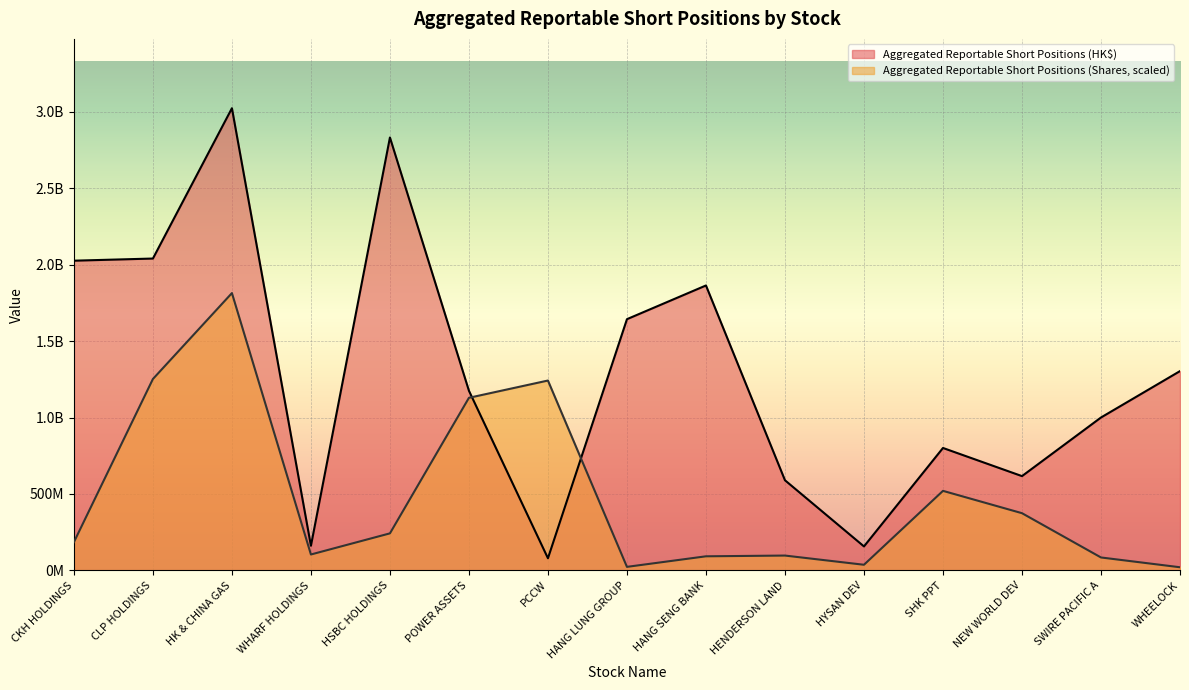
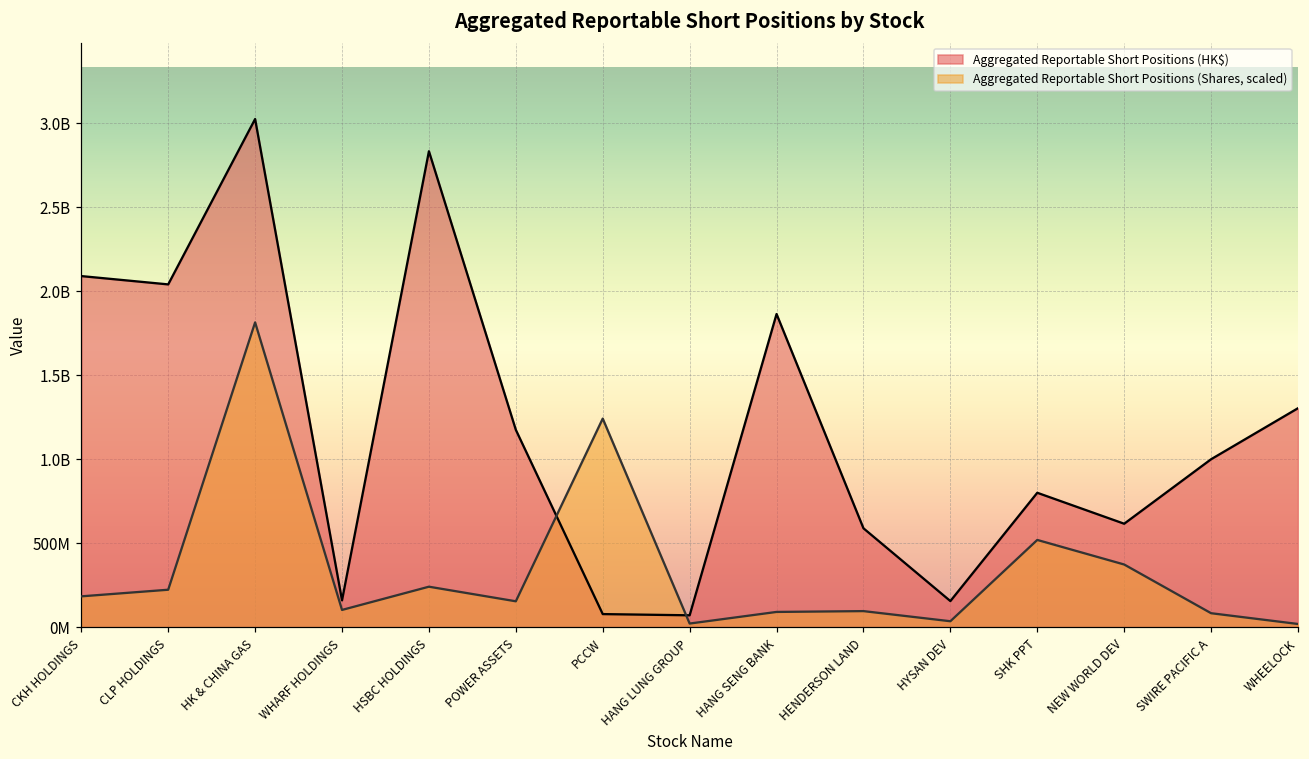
Aggregated Reportable Short Positions (HK$), CKH HOLDINGS: 2030000000 -> 2090000000
Aggregated Reportable Short Positions (Shares, scaled), CLP HOLDINGS: 1250000000 -> 220000000
Aggregated Reportable Short Positions (Shares, scaled), POWER ASSETS: 1130000000 -> 160000000
Aggregated Reportable Short Positions (HK$), HANG LUNG GROUP: 1640000000 -> 70000000
